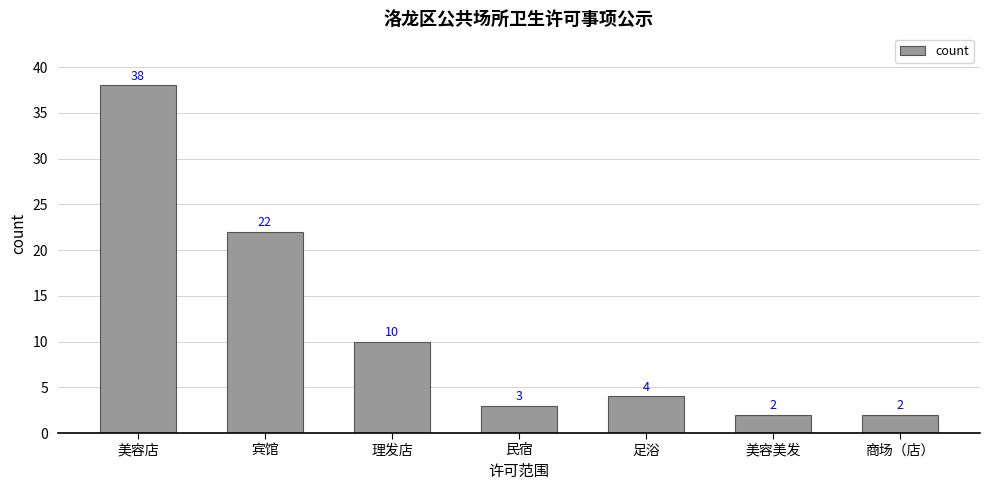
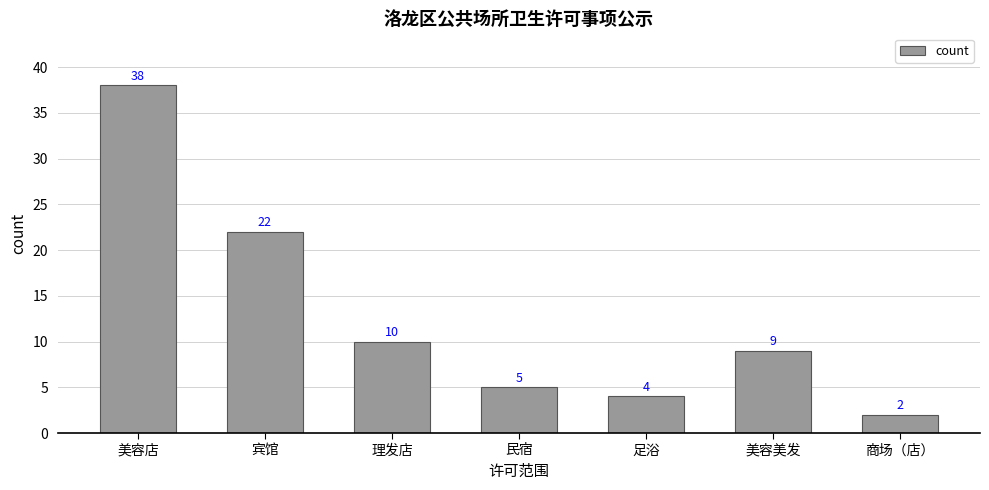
民宿: 3 -> 5
美容美发: 2 -> 9
